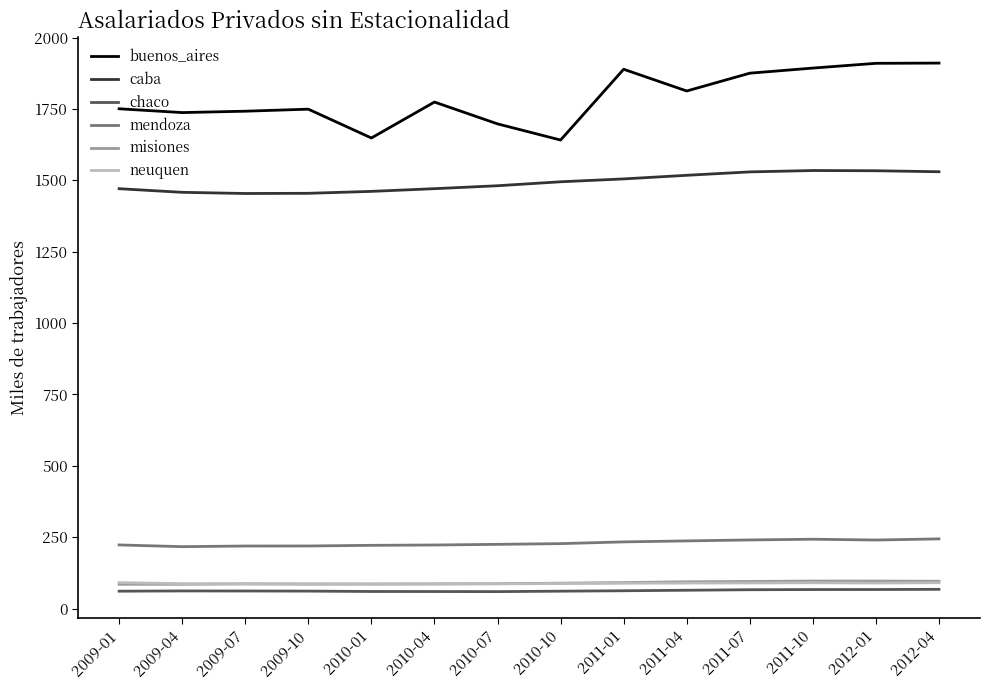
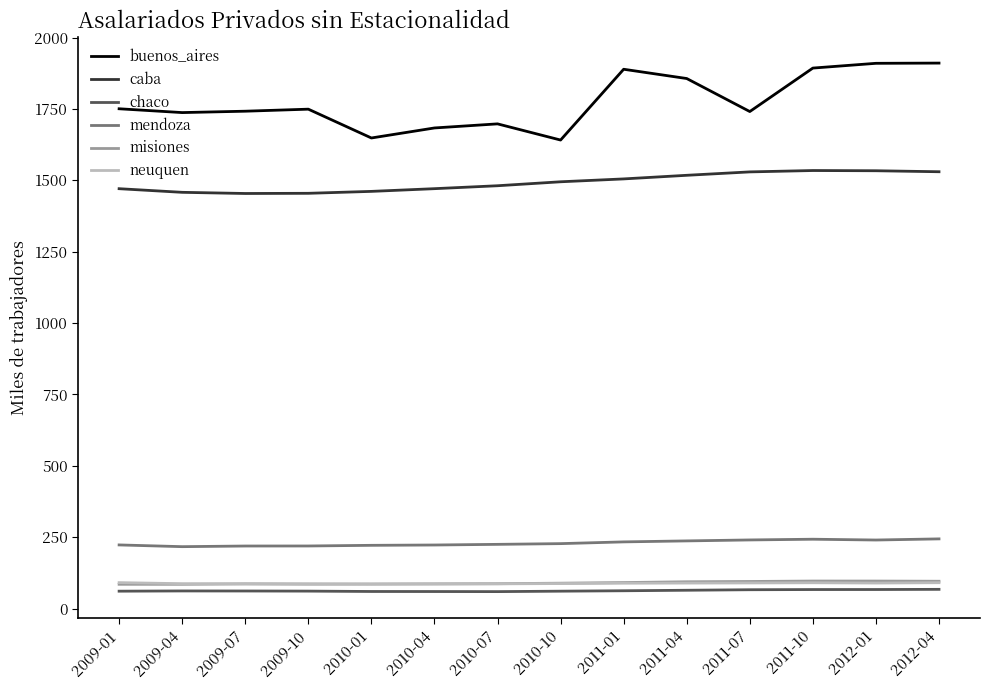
buenos_aires, 2010-04: 1770 -> 1680
buenos_aires, 2011-04: 1810 -> 1860
buenos_aires, 2011-07: 1880 -> 1740
